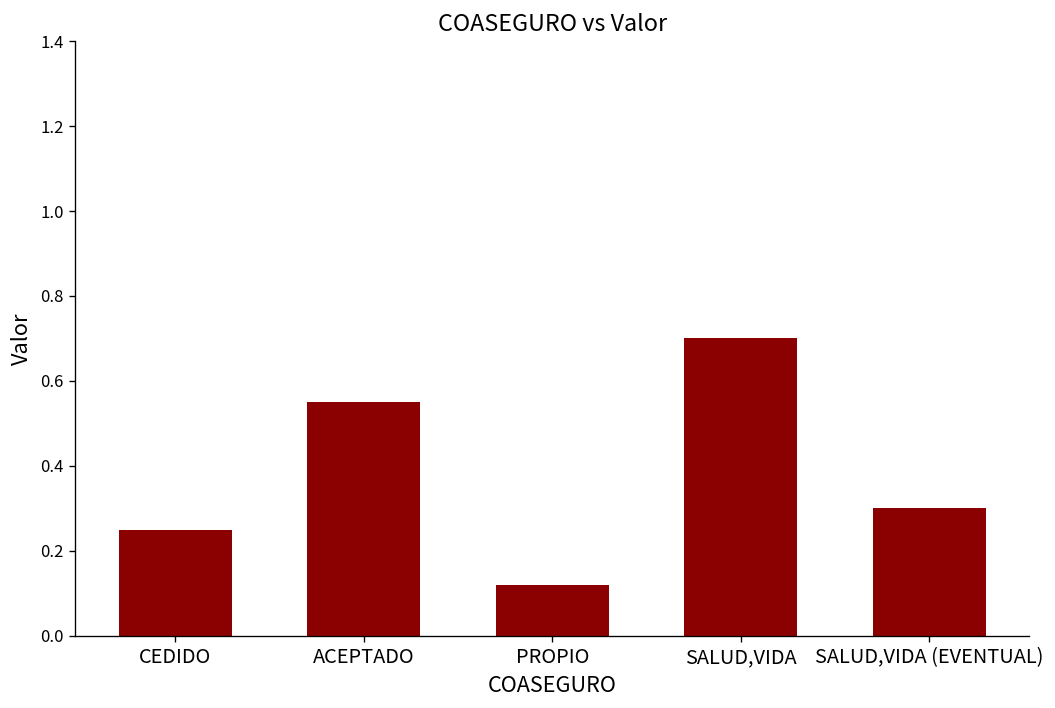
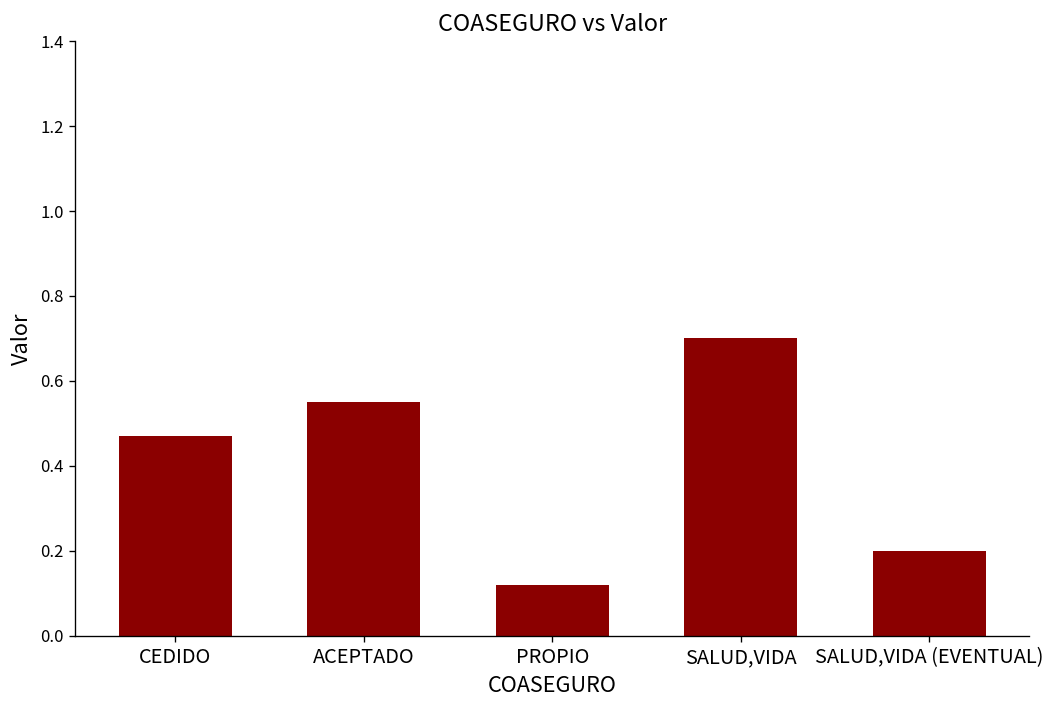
CEDIDO: 0.25 -> 0.47
SALUD,VIDA (EVENTUAL): 0.3 -> 0.2
